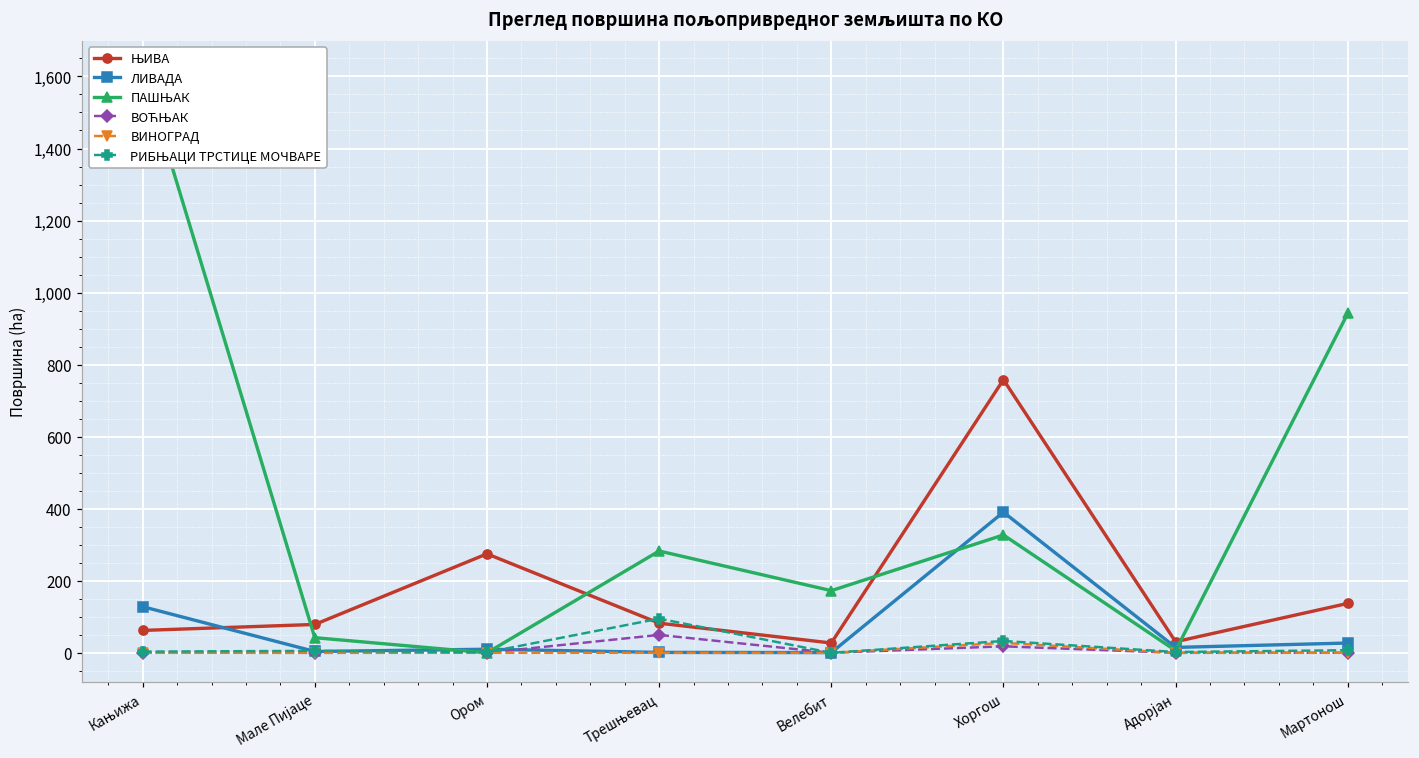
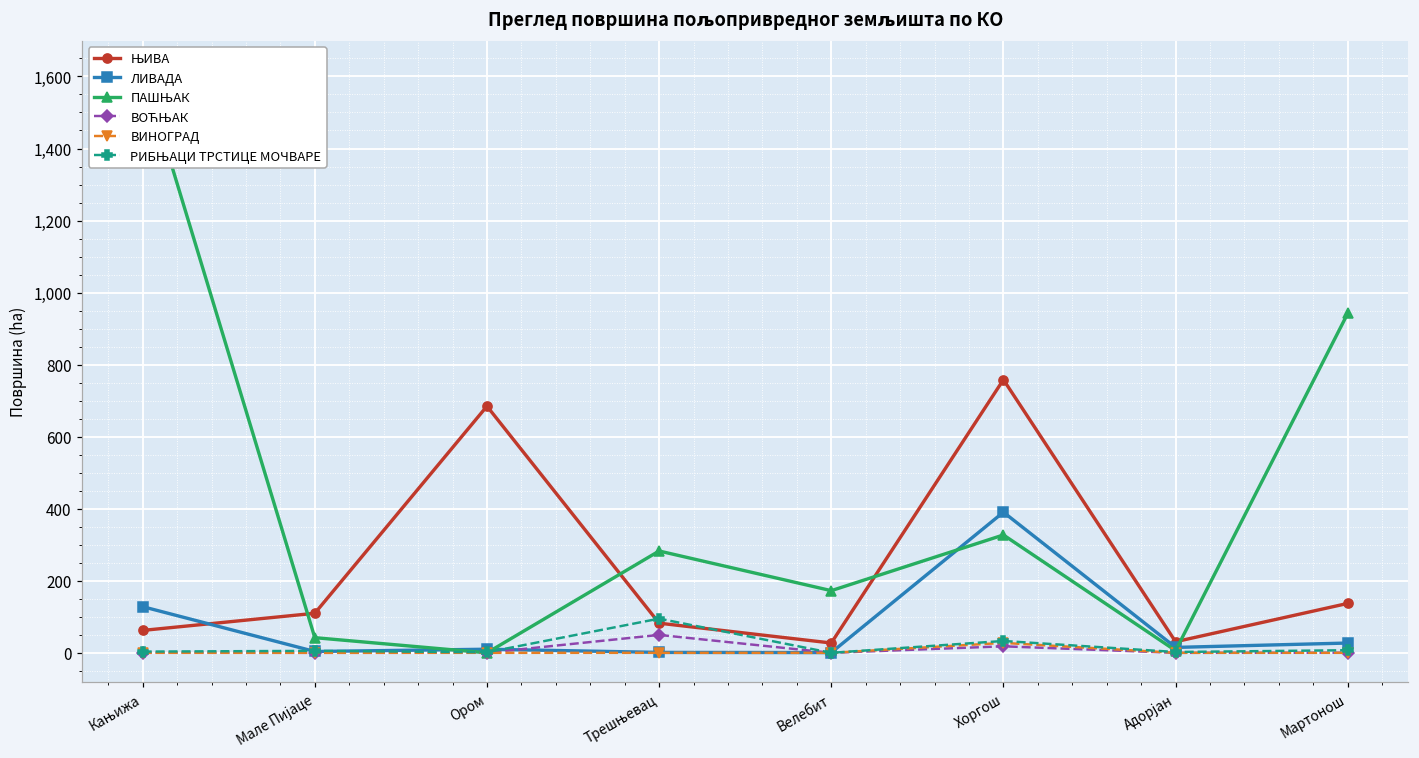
ЊИВА, Мале Пијаце: 80 -> 110
ЊИВА, Ором: 270 -> 680
